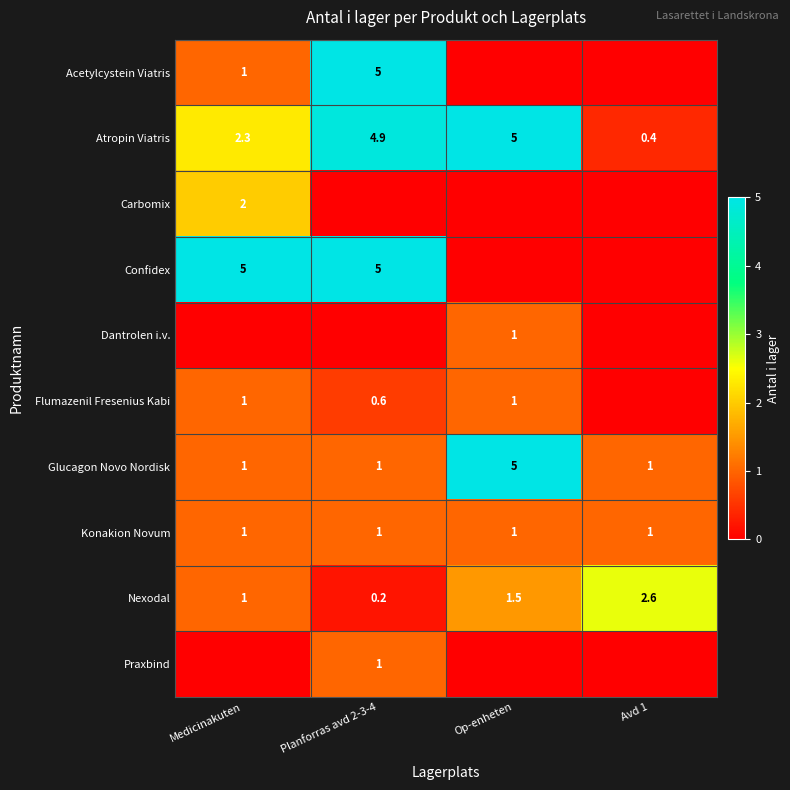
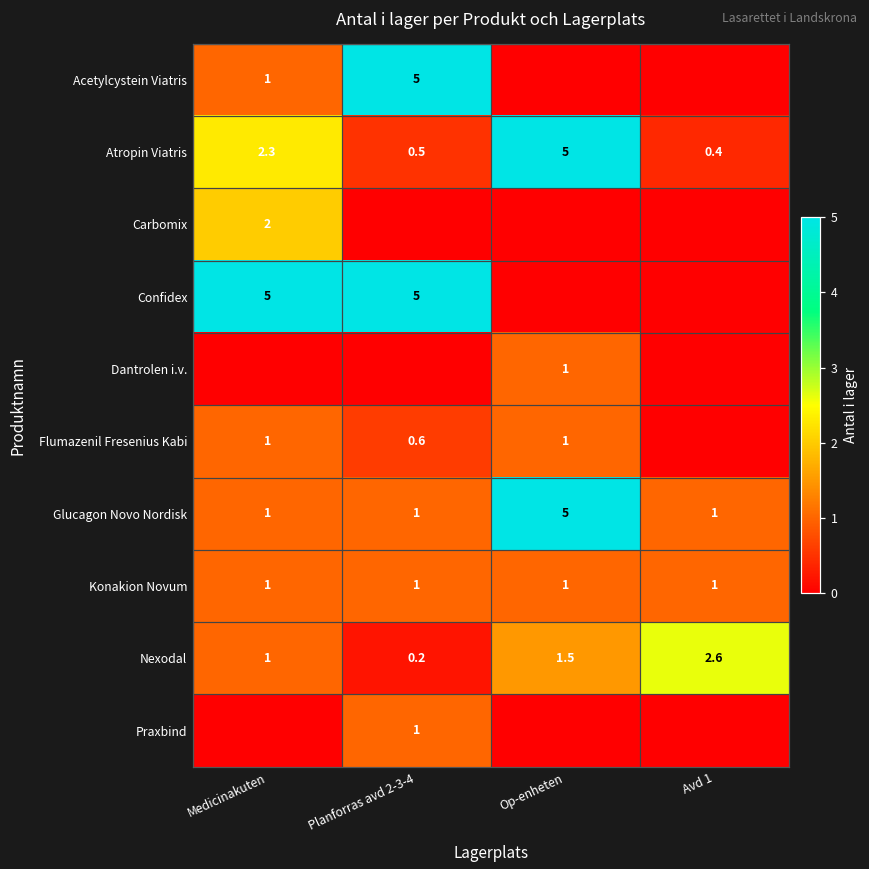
Atropin Viatris, Planforras avd 2-3-4: 4.9 -> 0.5
